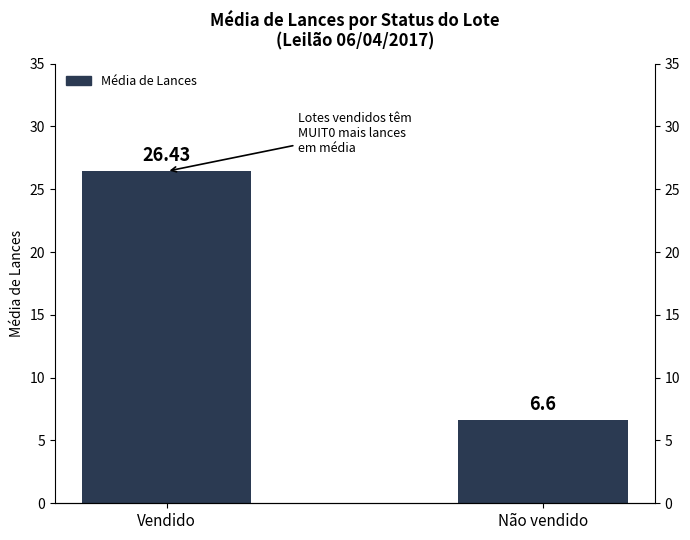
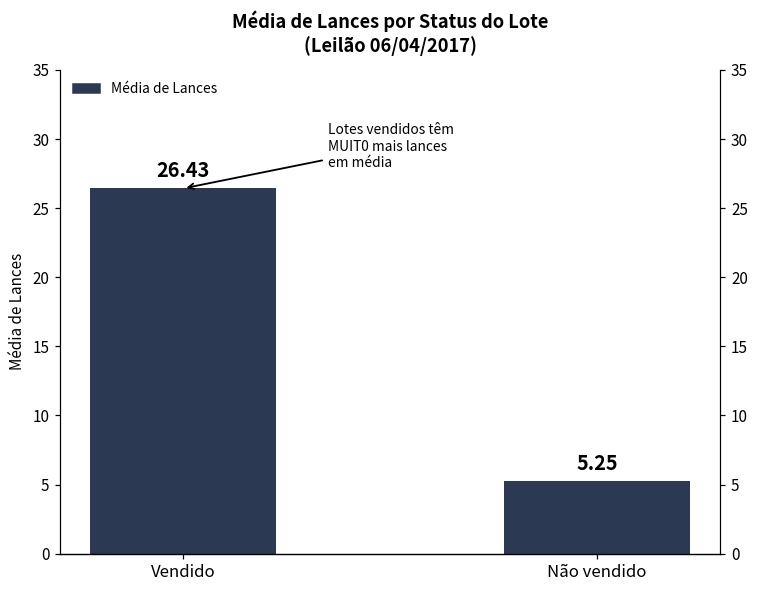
Não vendido: 6.6 -> 5.25
